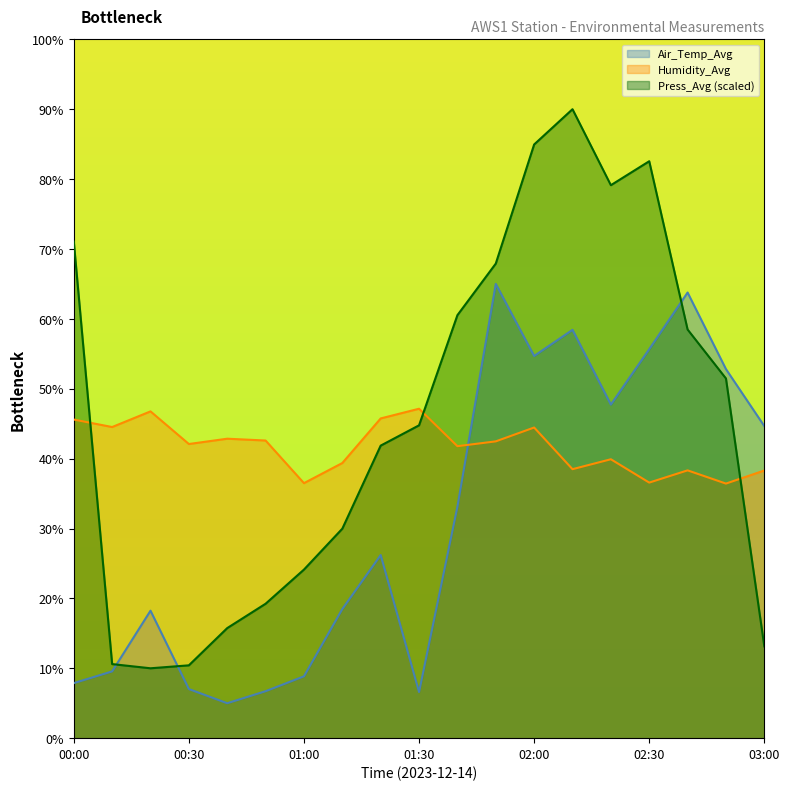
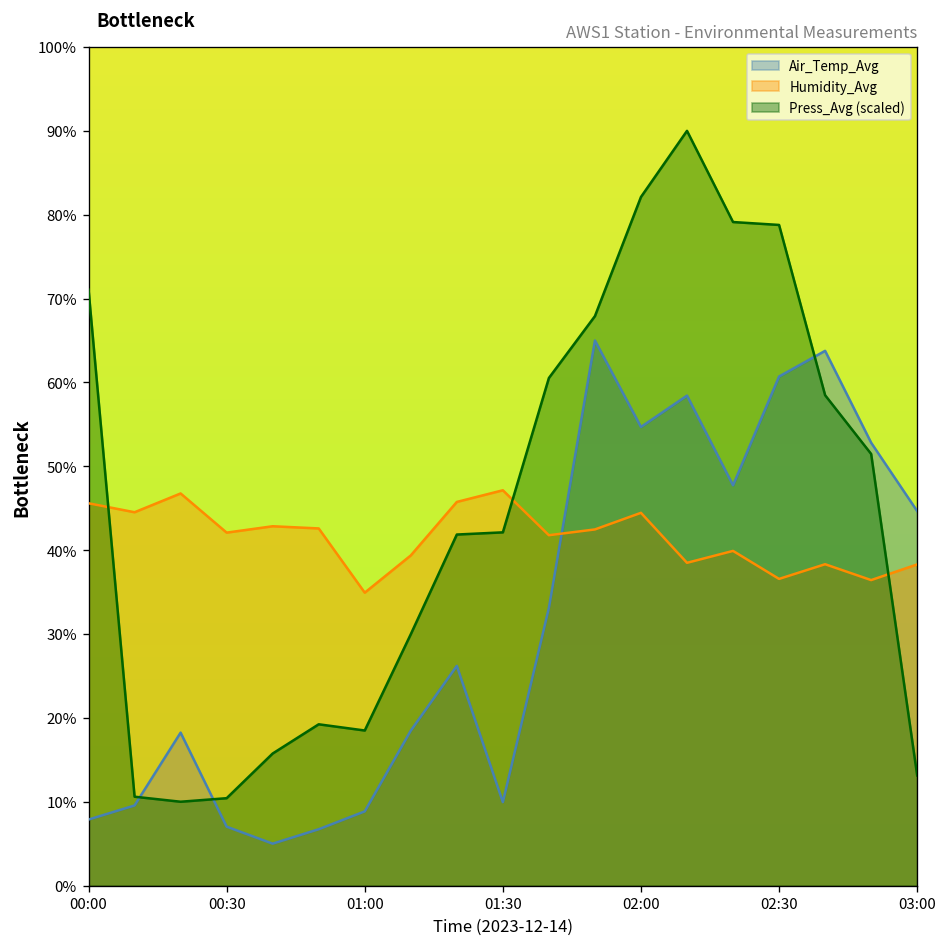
Humidity_Avg, 01:00: 36% -> 35%
Press_Avg (scaled), 01:00: 24% -> 18%
Air_Temp_Avg, 01:30: 7% -> 10%
Press_Avg (scaled), 01:30: 45% -> 42%
Press_Avg (scaled), 02:00: 85% -> 82%
Air_Temp_Avg, 02:30: 56% -> 61%
Press_Avg (scaled), 02:30: 83% -> 79%
